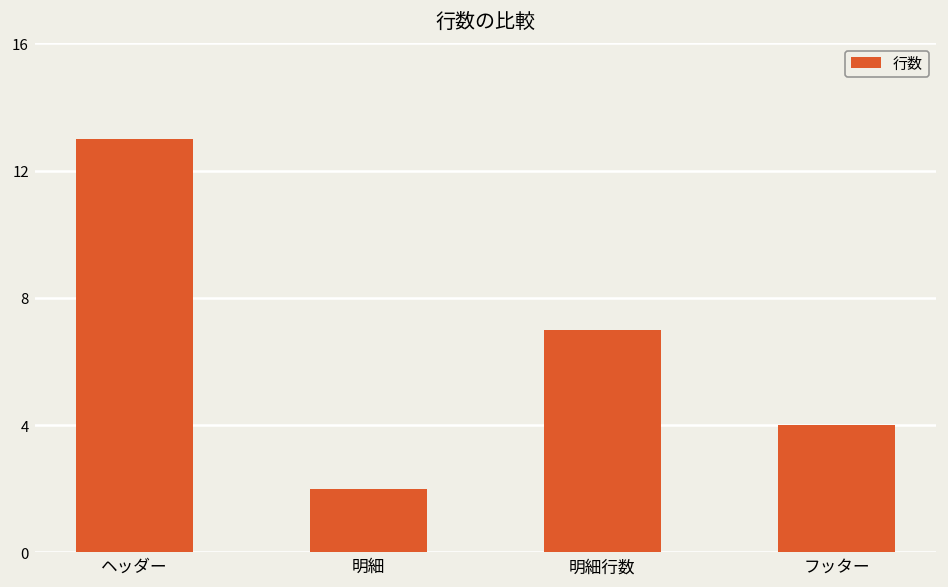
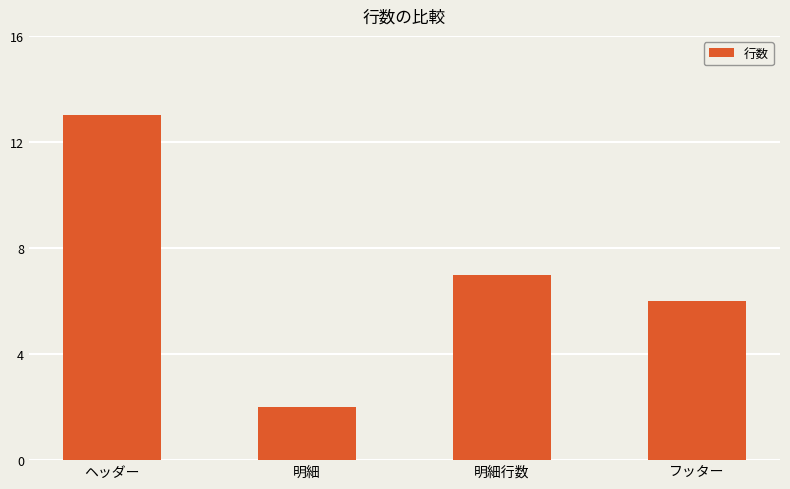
フッター: 4 -> 6
